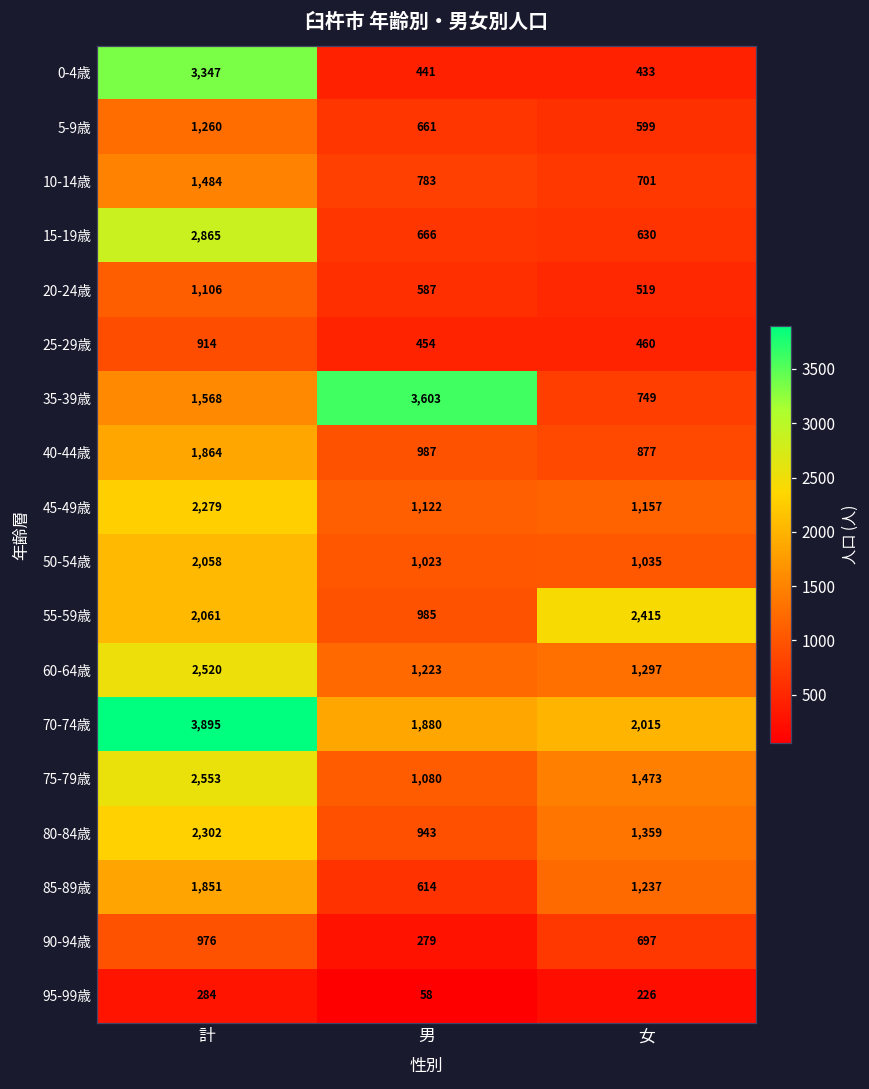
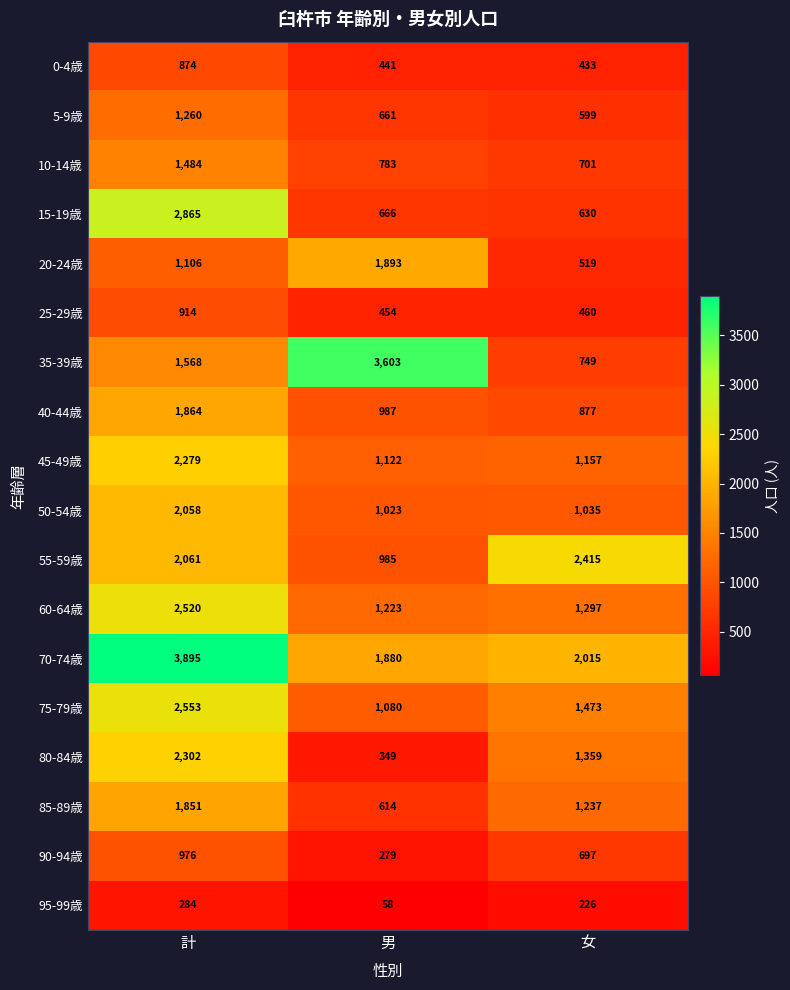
0-4歳, 計: 3,347 -> 874
20-24歳, 男: 587 -> 1,893
80-84歳, 男: 943 -> 349
